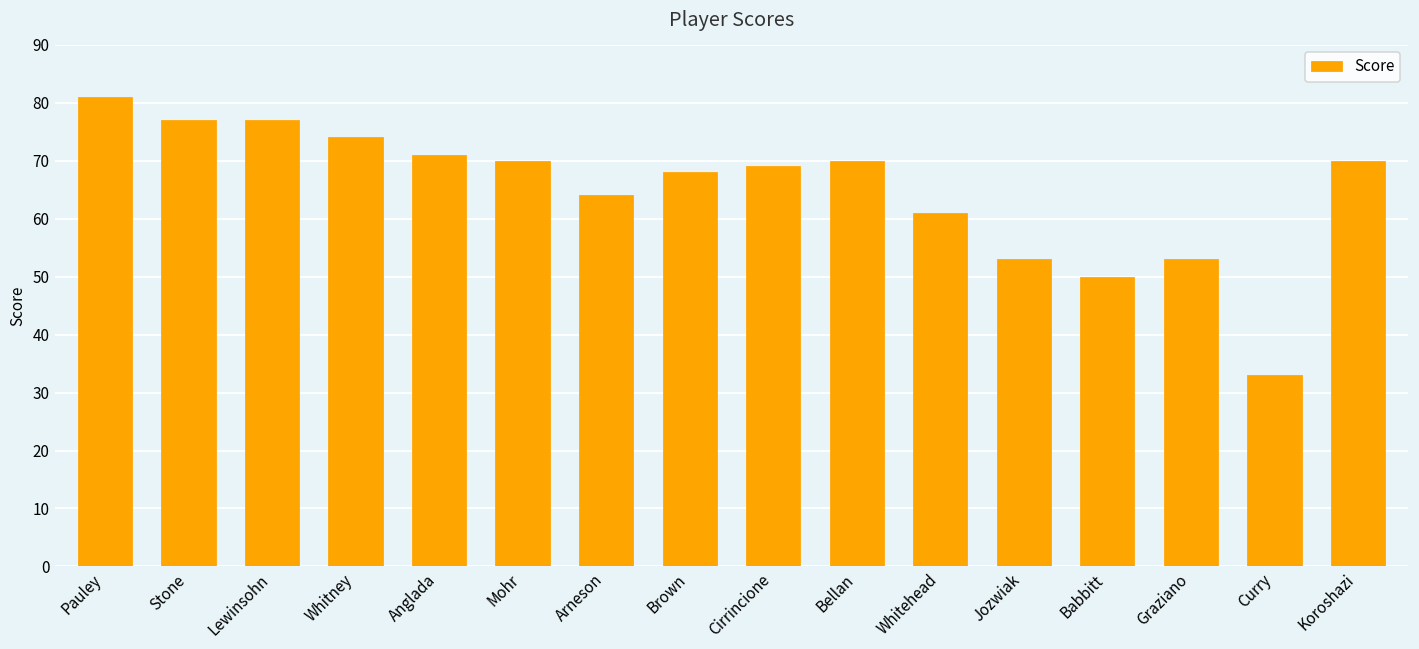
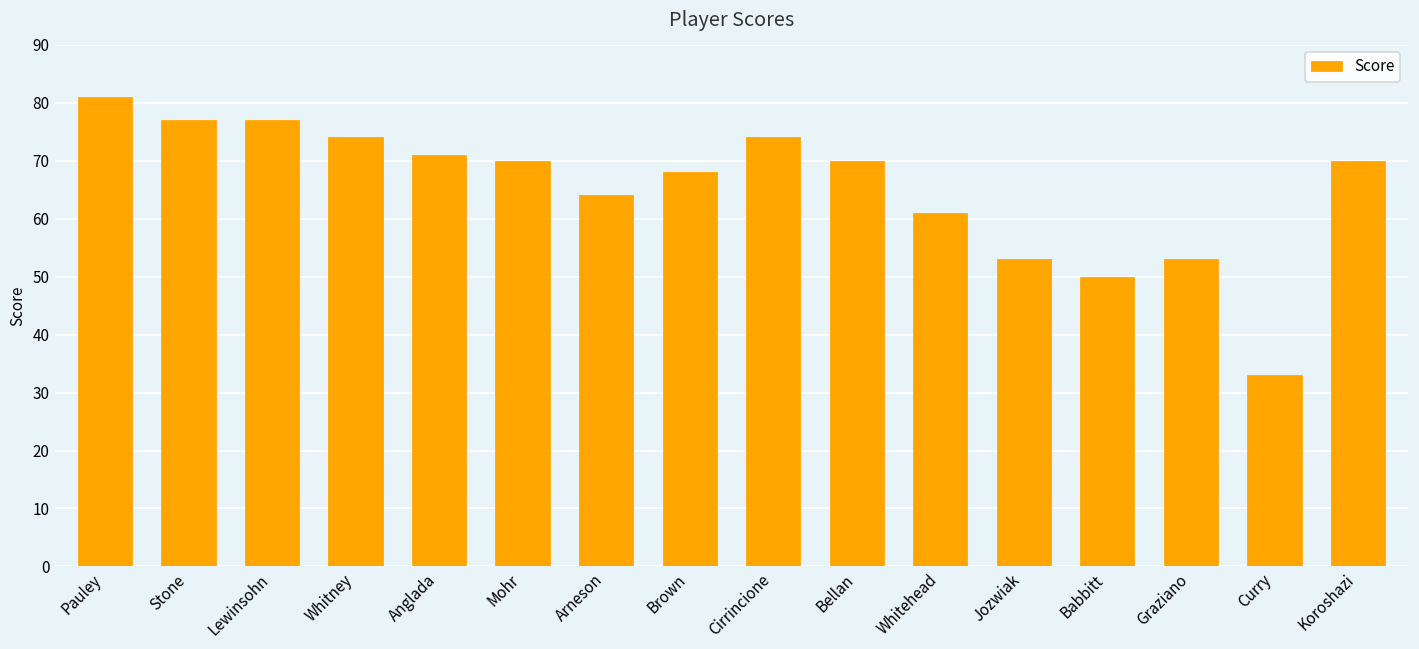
Cirrincione: 69 -> 74
